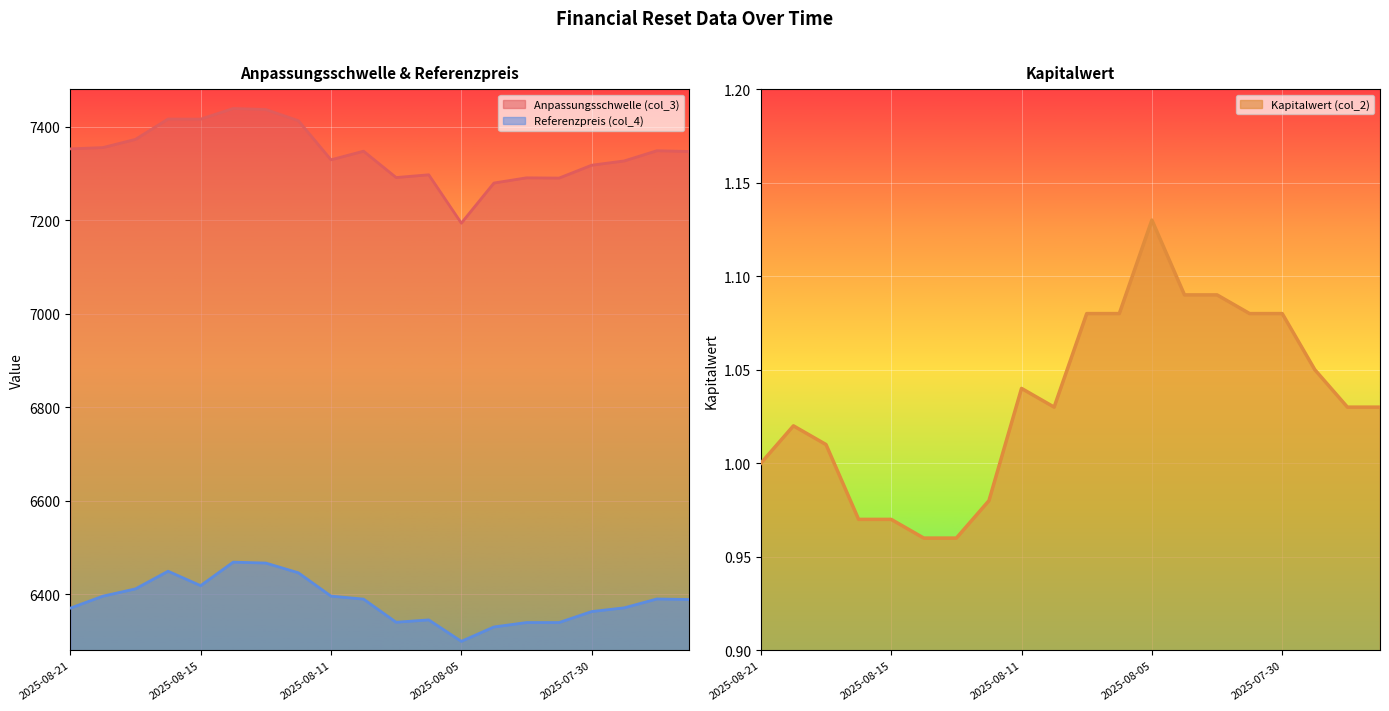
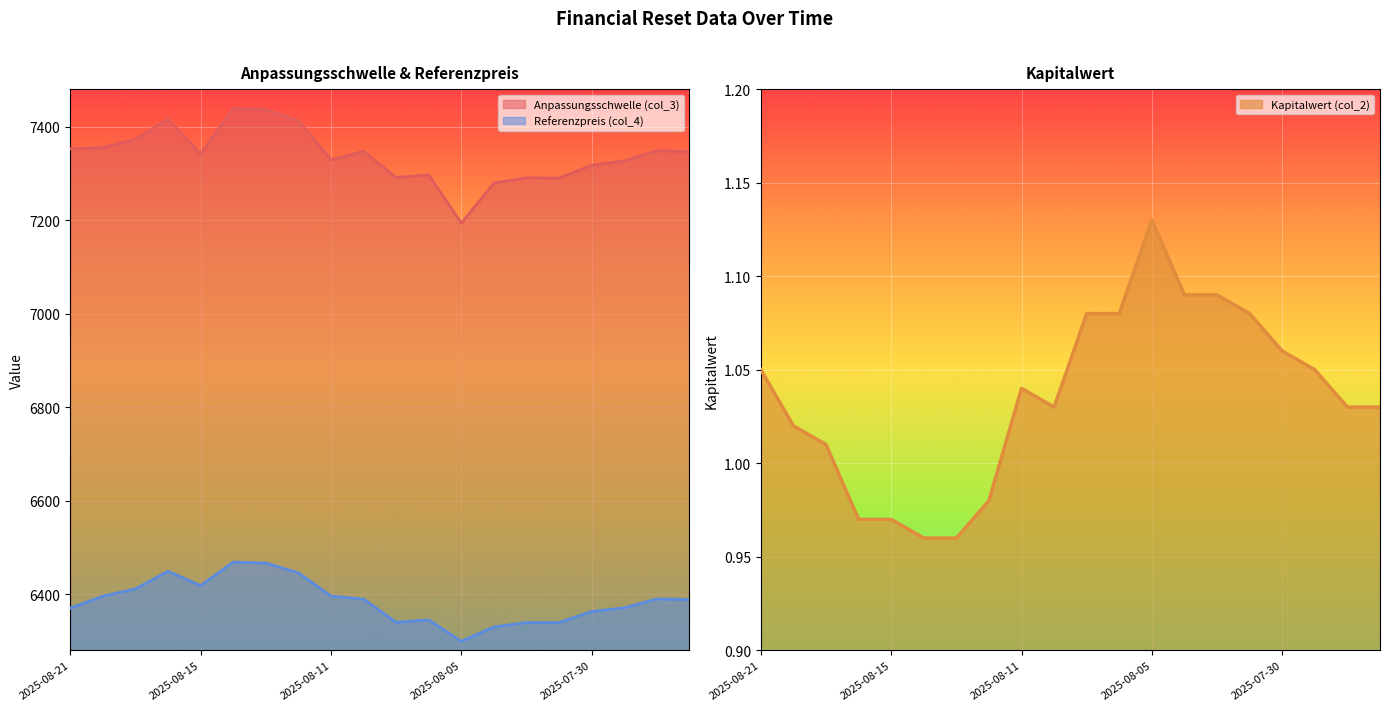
Anpassungsschwelle & Referenzpreis, Anpassungsschwelle (col_3), 2025-08-15: 7420 -> 7340
Kapitalwert, 2025-08-21: 1.00 -> 1.05
Kapitalwert, 2025-07-30: 1.08 -> 1.06
